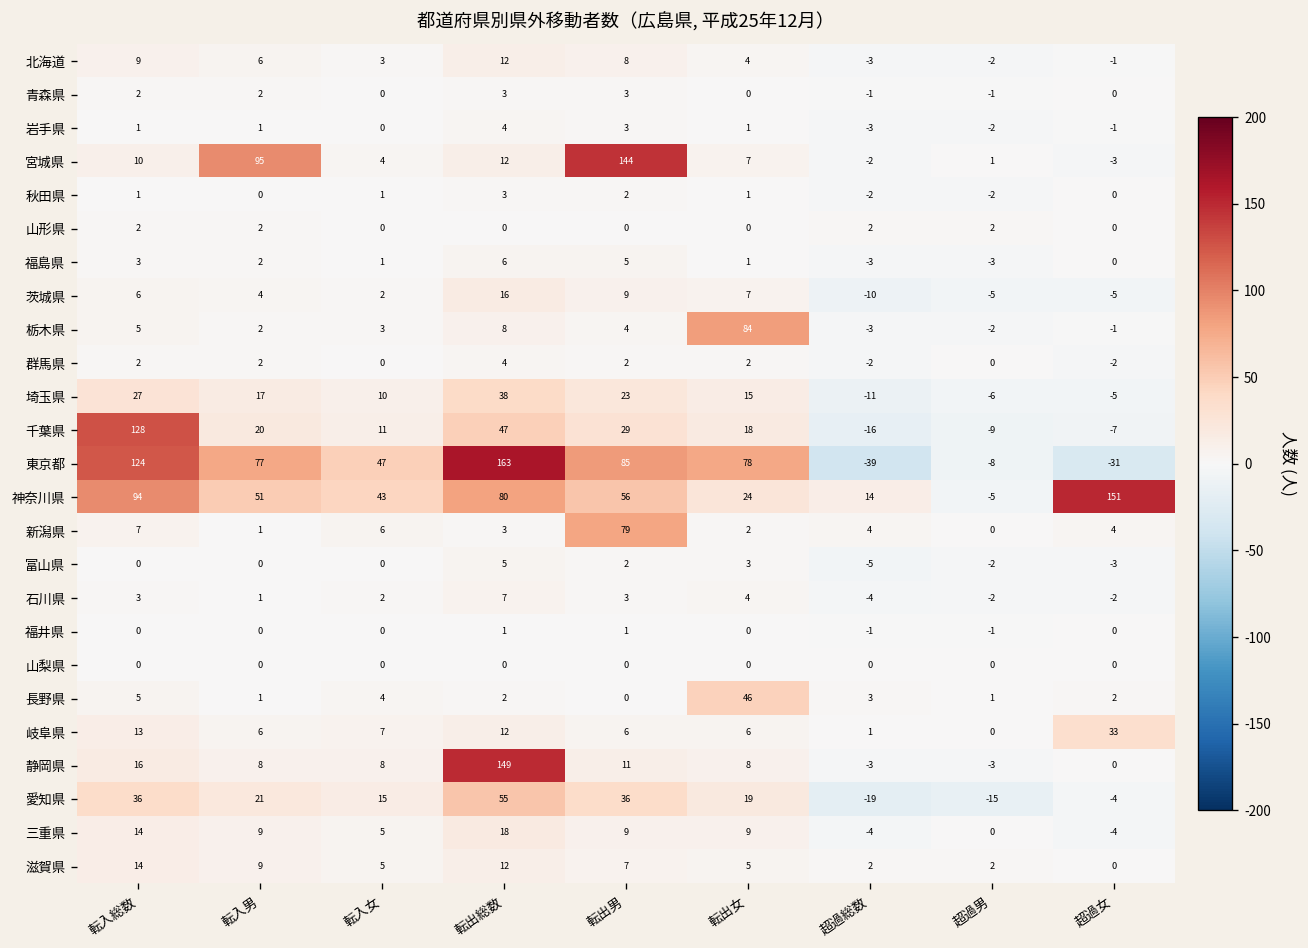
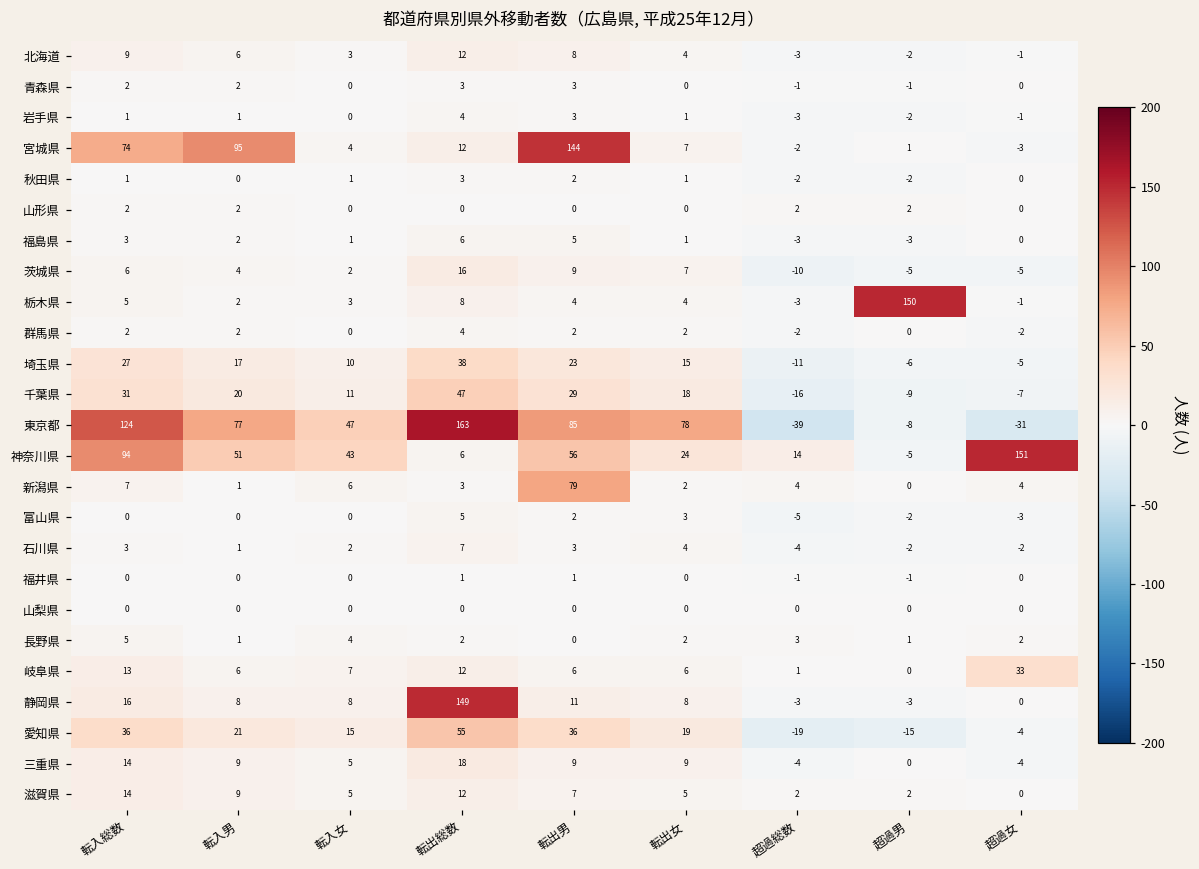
宮城県, 転入総数: 10 -> 74
栃木県, 転出女: 84 -> 4
栃木県, 超過男: -2 -> 150
千葉県, 転入総数: 128 -> 31
神奈川県, 転出総数: 80 -> 6
長野県, 転出女: 46 -> 2
